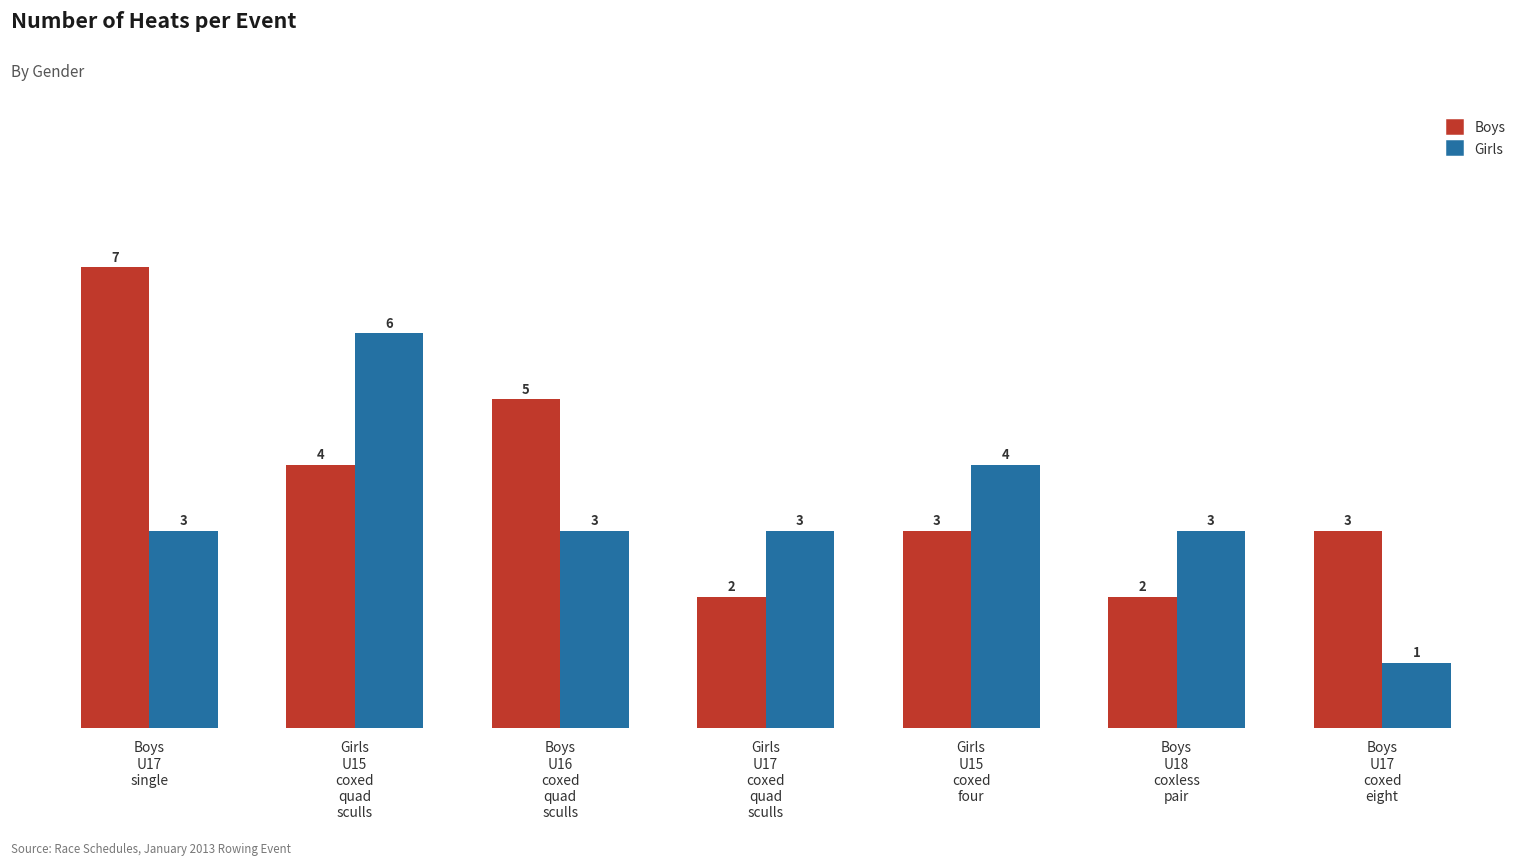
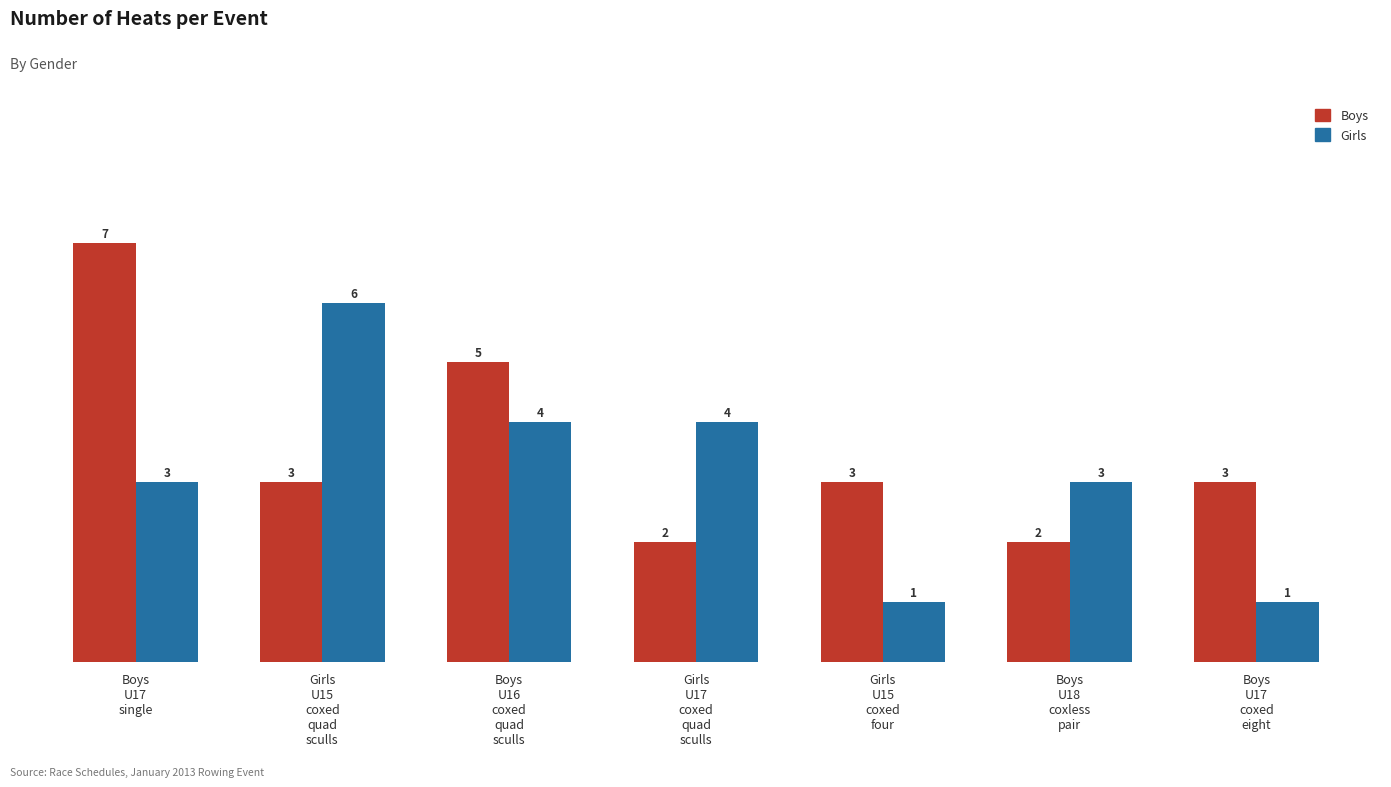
Boys, Girls U15 coxed quad sculls: 4 -> 3
Girls, Boys U16 coxed quad sculls: 3 -> 4
Girls, Girls U17 coxed quad sculls: 3 -> 4
Girls, Girls U15 coxed four: 4 -> 1
